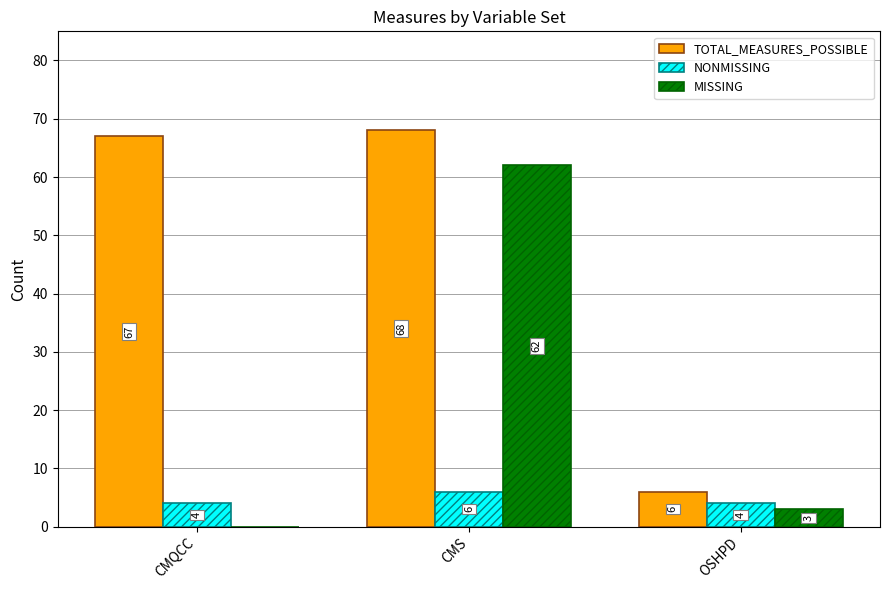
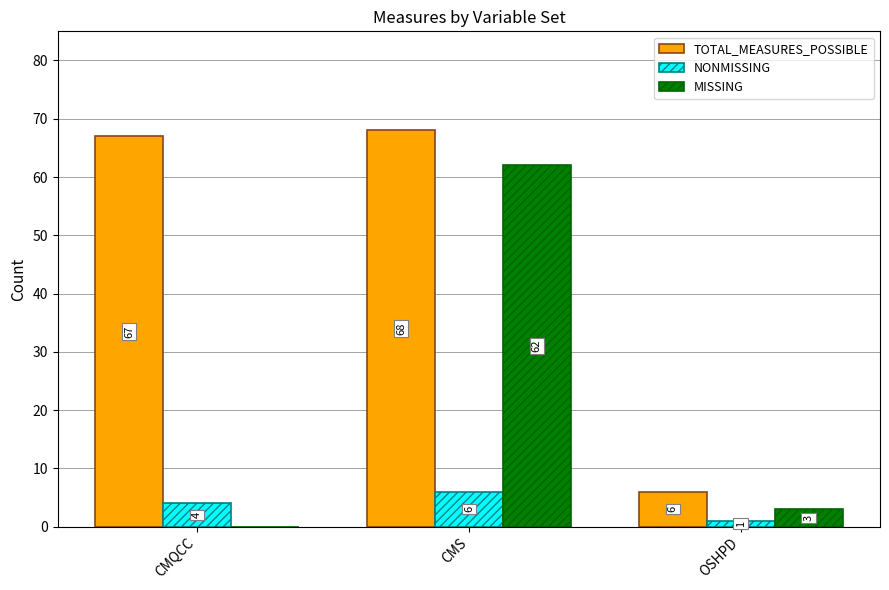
NONMISSING, OSHPD: 4 -> 1
